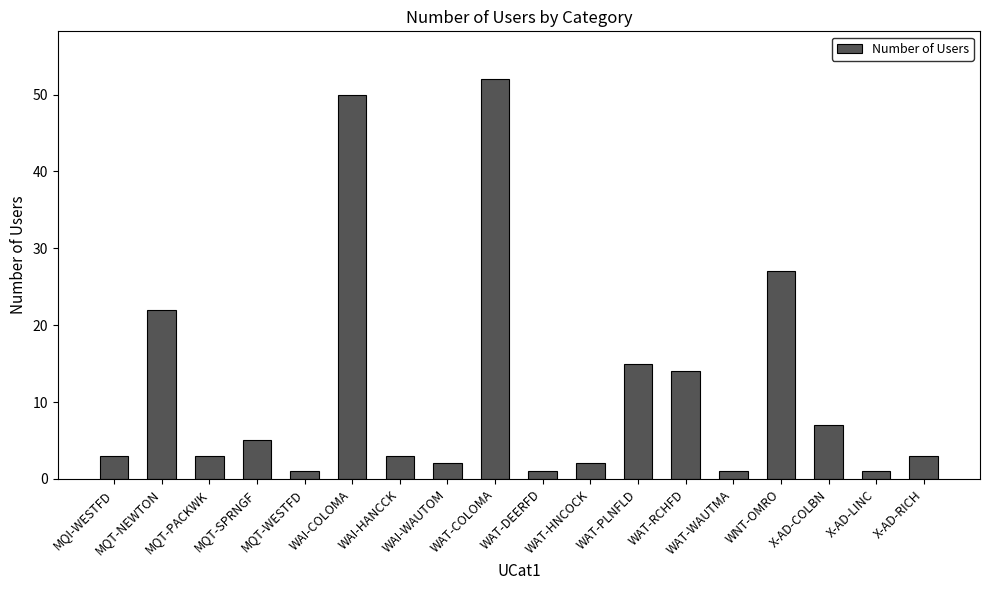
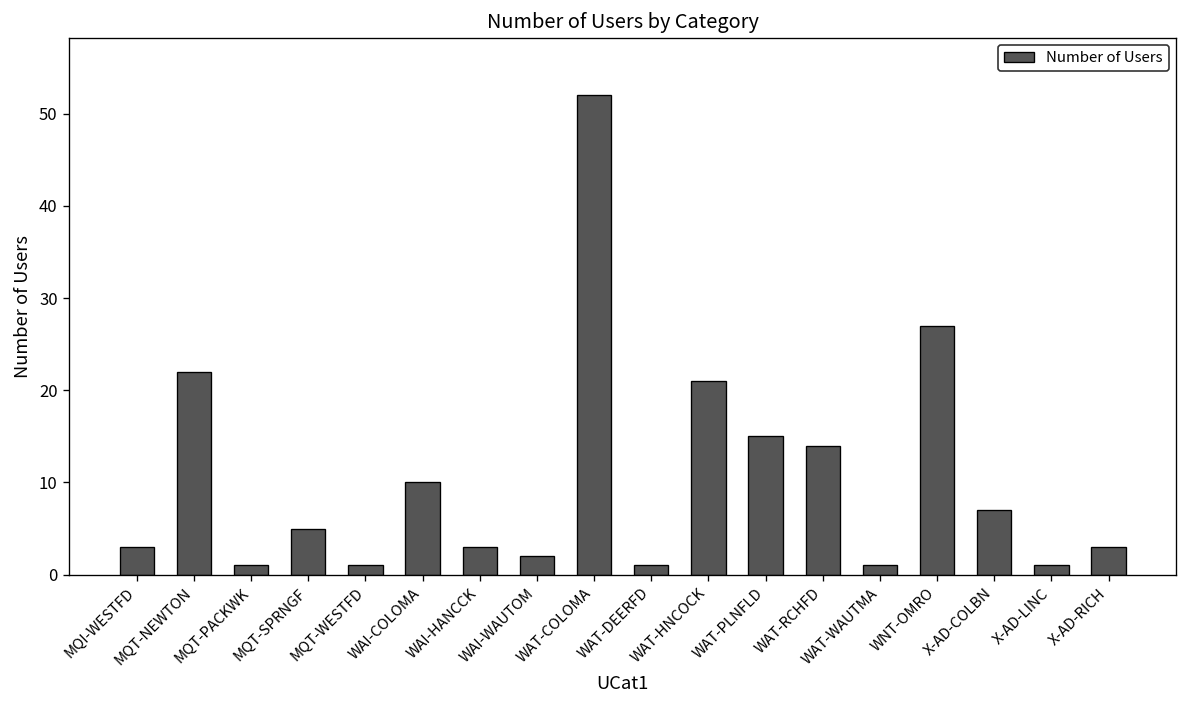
MQT-PACKWK: 3 -> 1
WAI-COLOMA: 50 -> 10
WAT-HNCOCK: 2 -> 21
